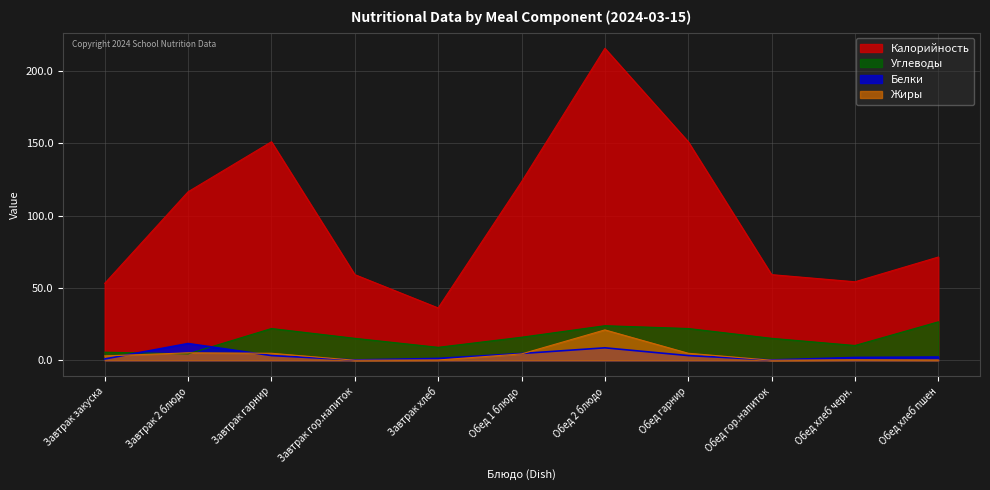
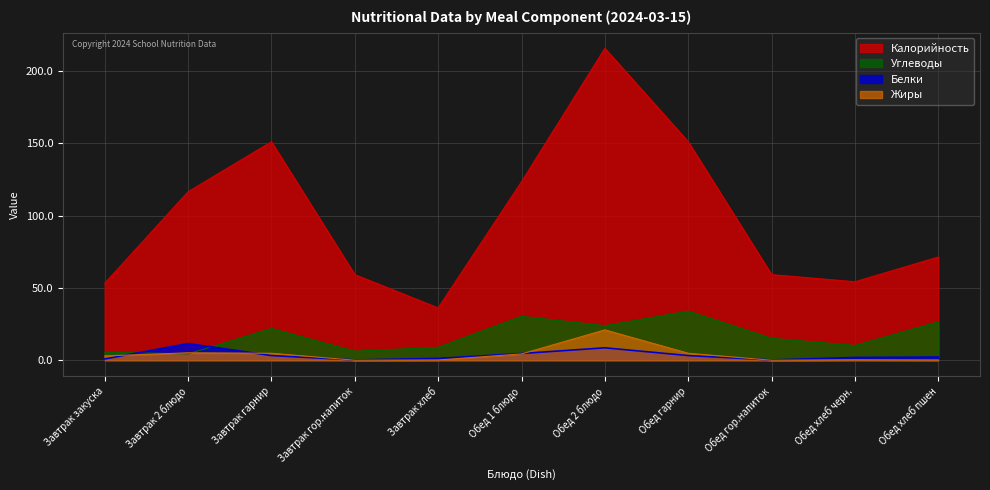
Углеводы, Завтрак гор.напиток: 15 -> 6
Углеводы, Обед 1 блюдо: 16 -> 30
Углеводы, Обед гарнир: 22 -> 34
